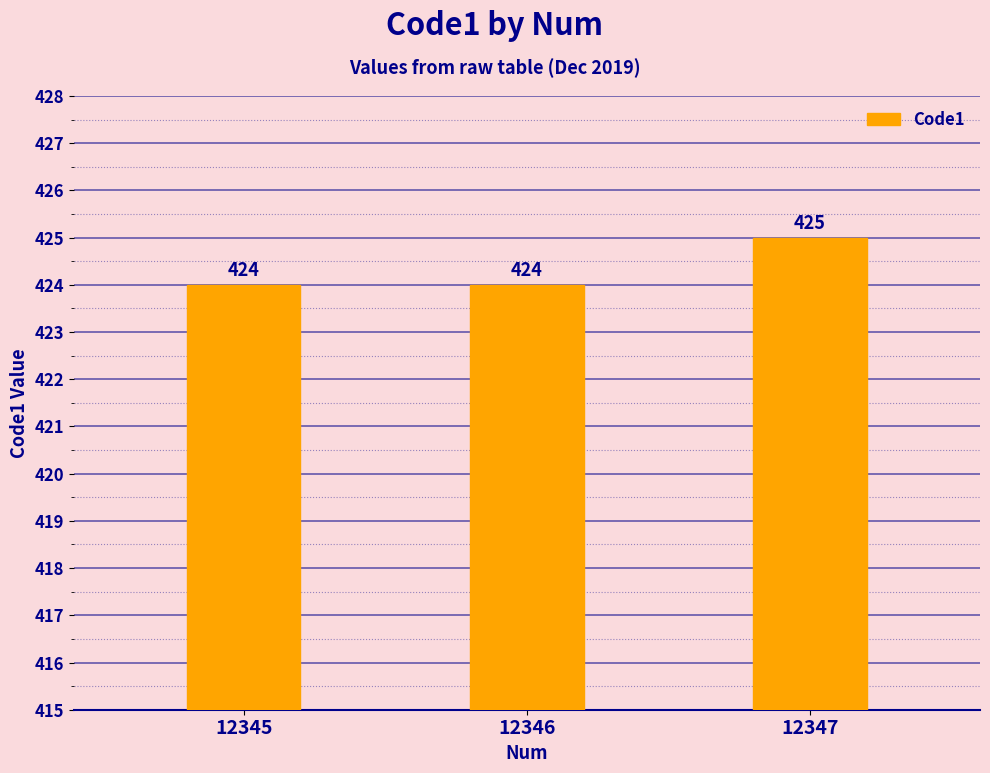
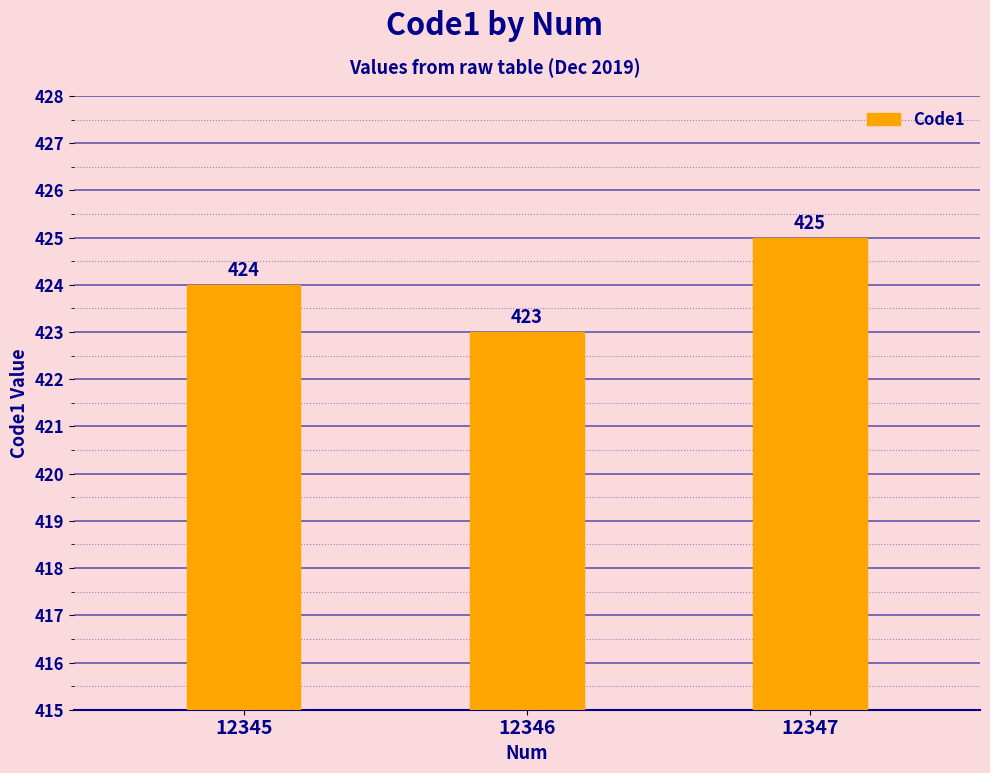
12346: 424 -> 423
